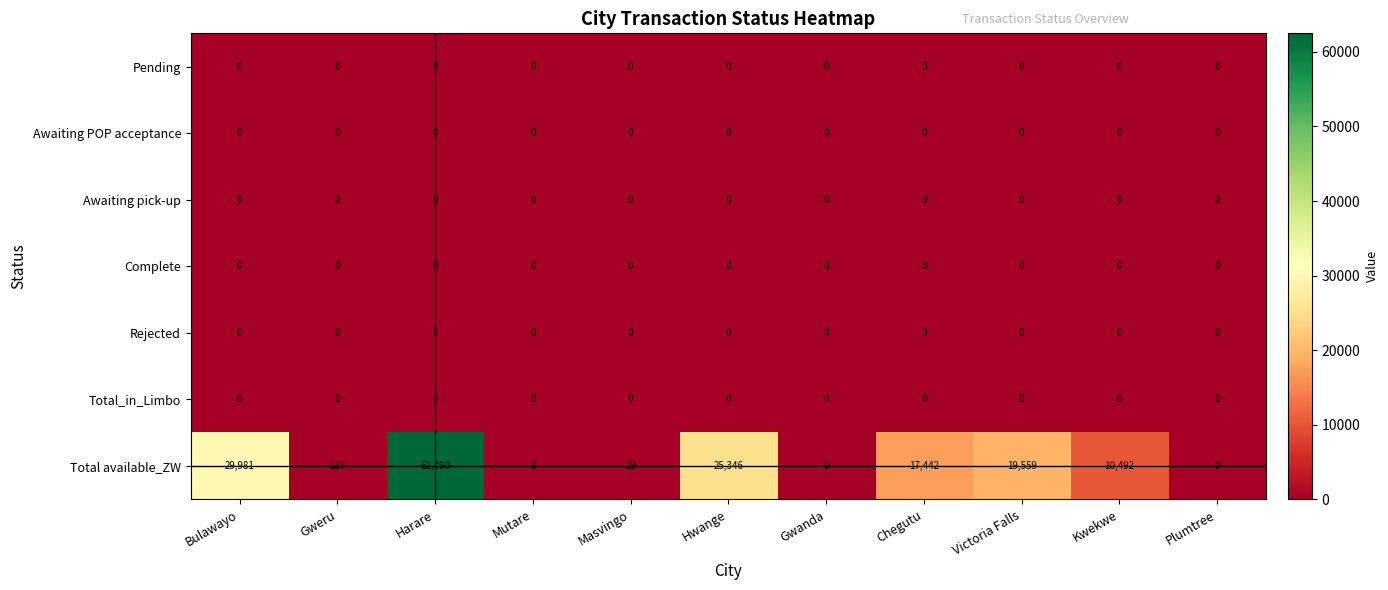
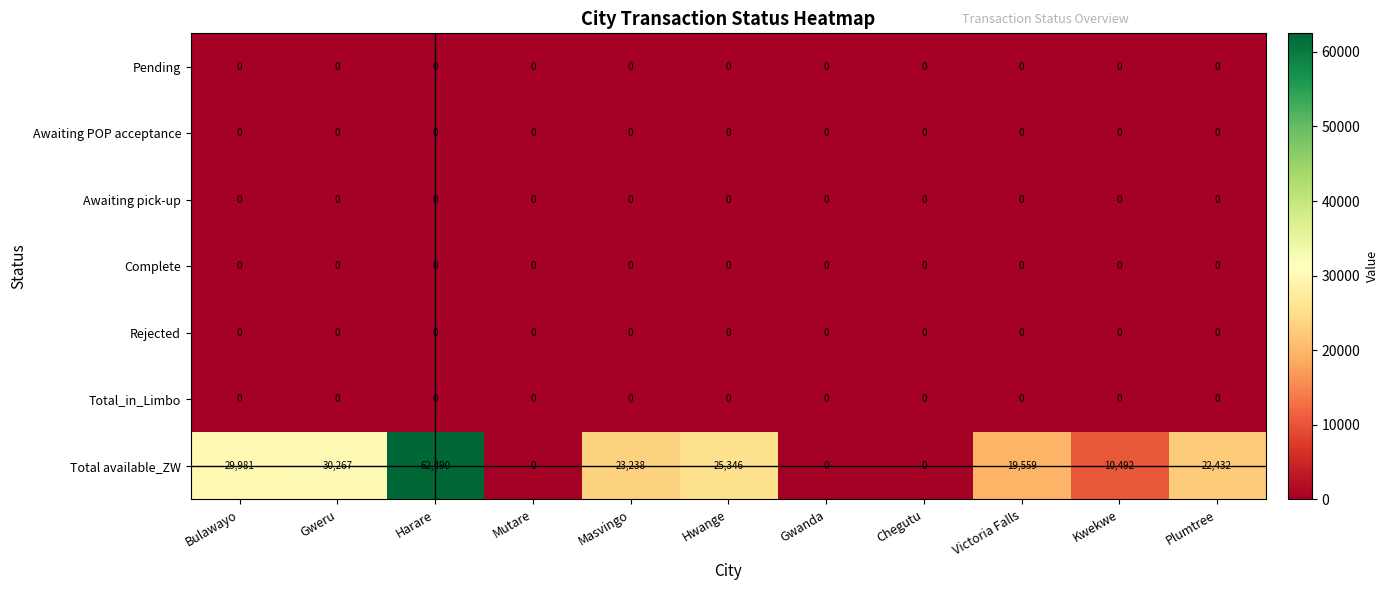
Total available_ZW, Gweru: 137 -> 30,267
Total available_ZW, Masvingo: 29 -> 23,238
Total available_ZW, Chegutu: 17,442 -> 0
Total available_ZW, Plumtree: 0 -> 22,432
